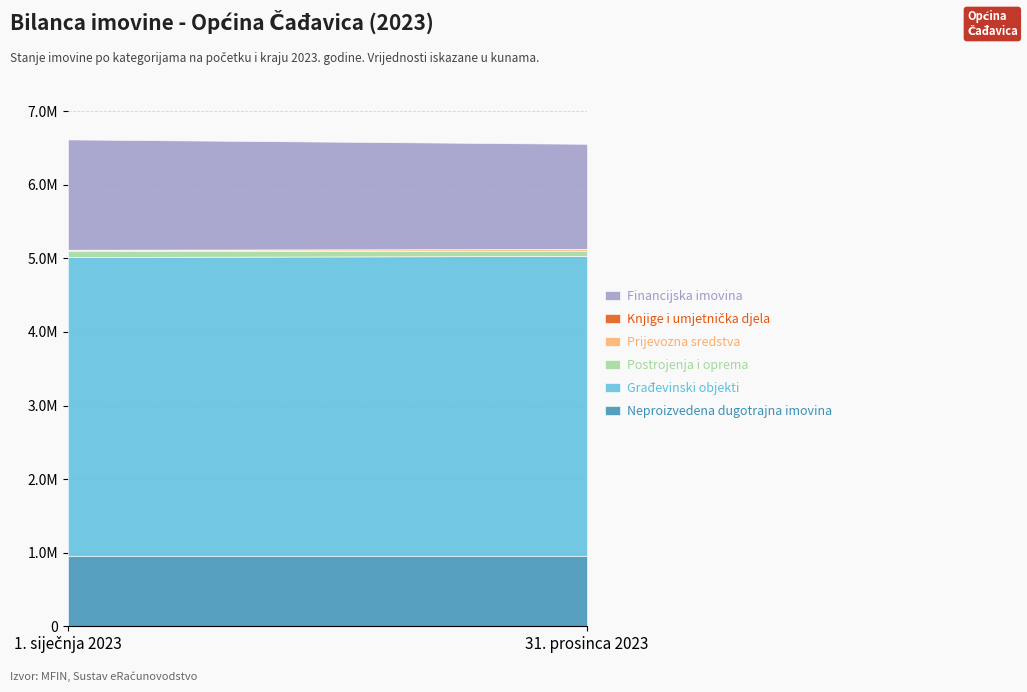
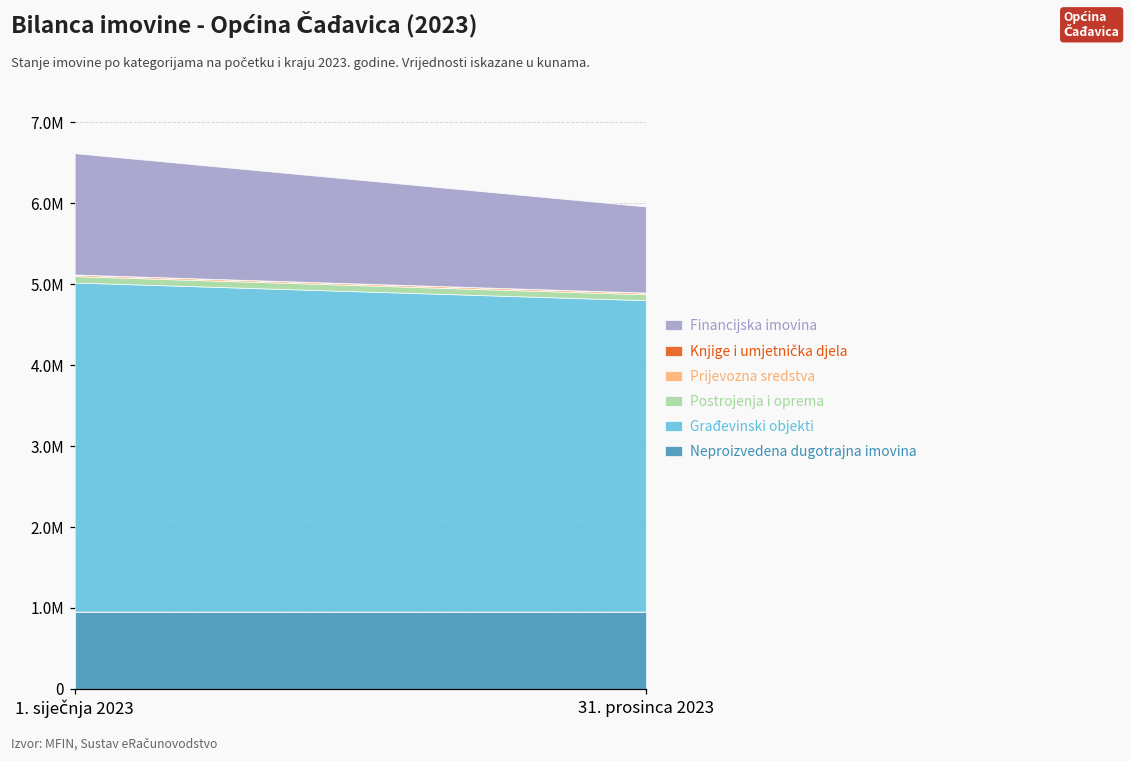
Građevinski objekti, 31. prosinca 2023: 4100000 -> 3800000
Financijska imovina, 31. prosinca 2023: 1400000 -> 1100000
